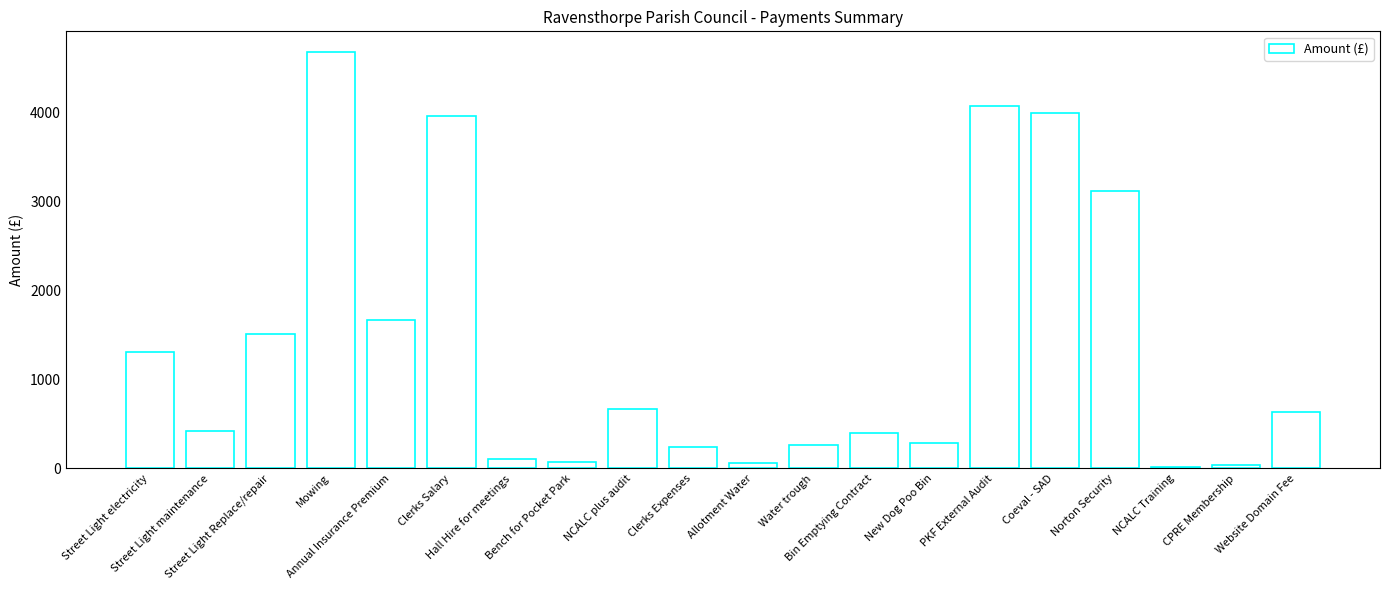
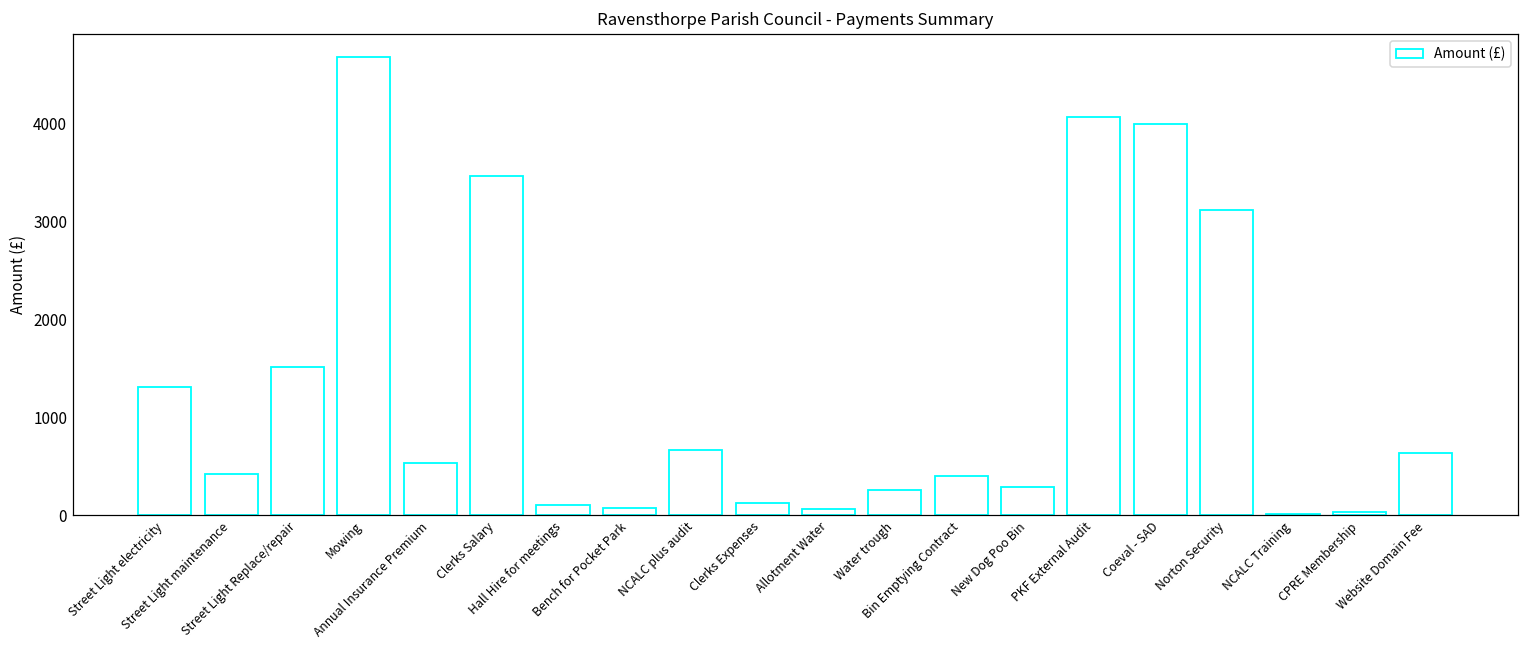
Annual Insurance Premium: 1700 -> 500
Clerks Salary: 4000 -> 3500
Clerks Expenses: 200 -> 100
